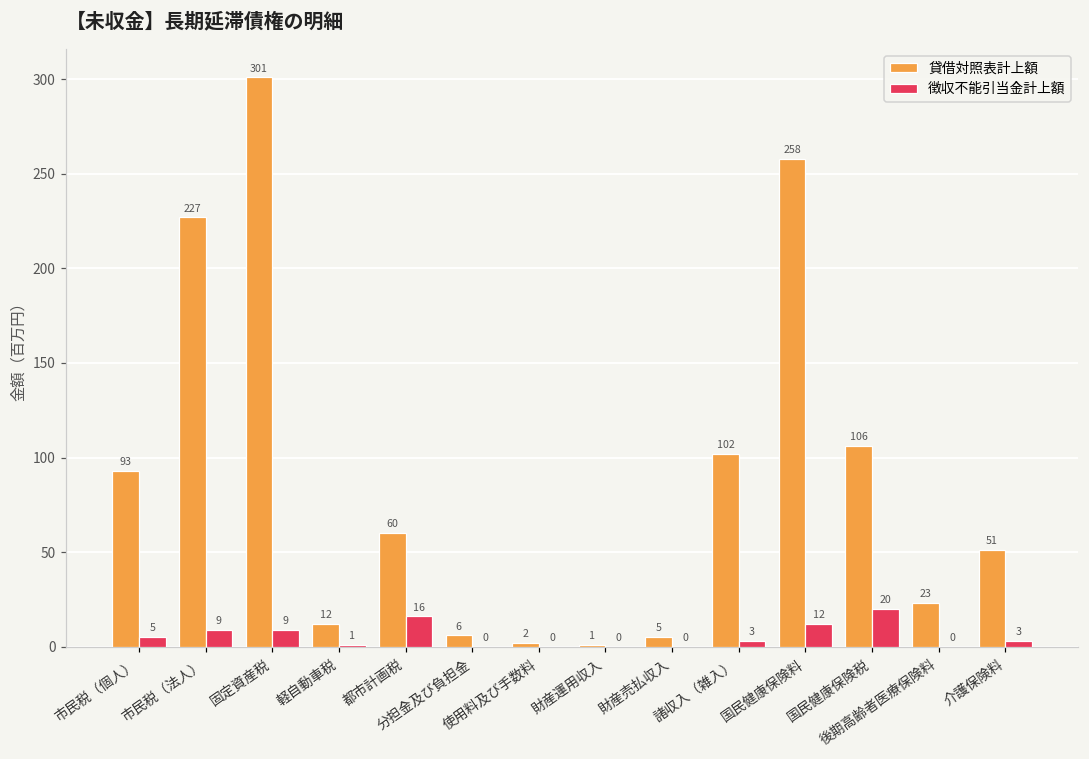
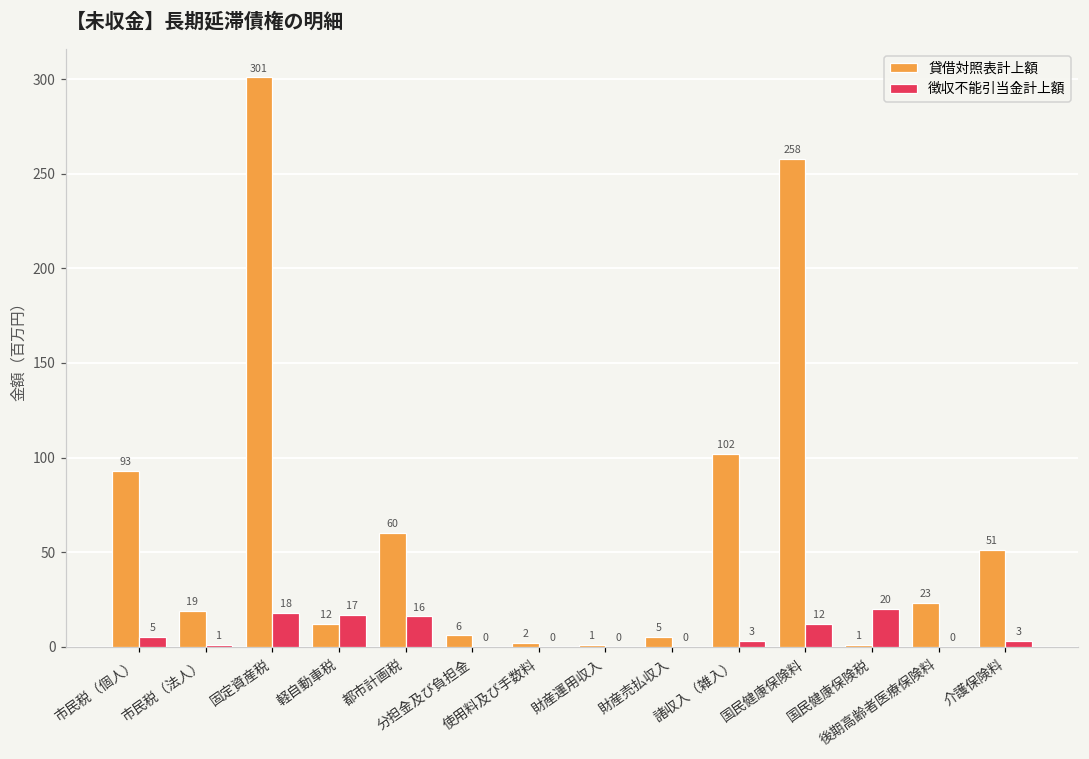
貸借対照表計上額, 市民税（法人）: 227 -> 19
徴収不能引当金計上額, 市民税（法人）: 9 -> 1
徴収不能引当金計上額, 固定資産税: 9 -> 18
徴収不能引当金計上額, 軽自動車税: 1 -> 17
貸借対照表計上額, 国民健康保険税: 106 -> 1
